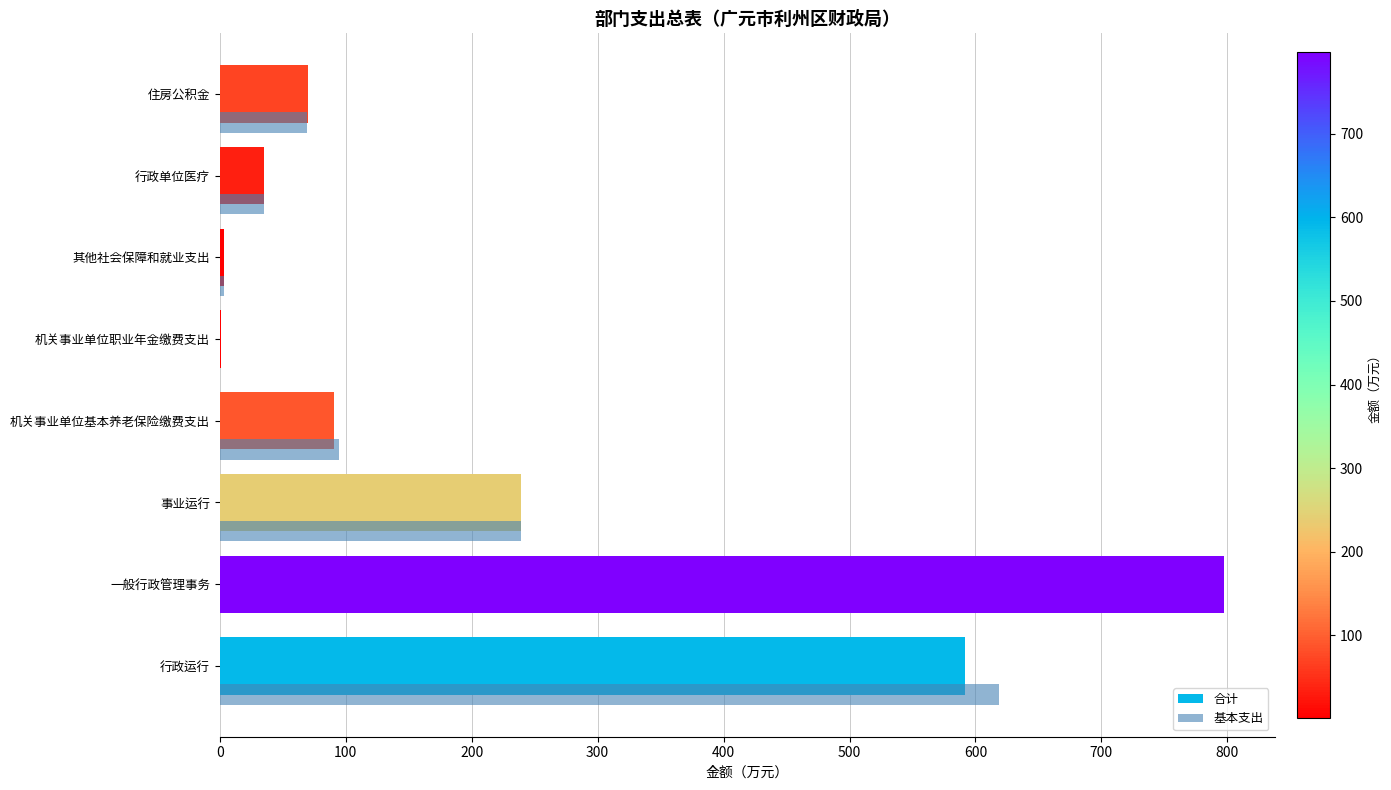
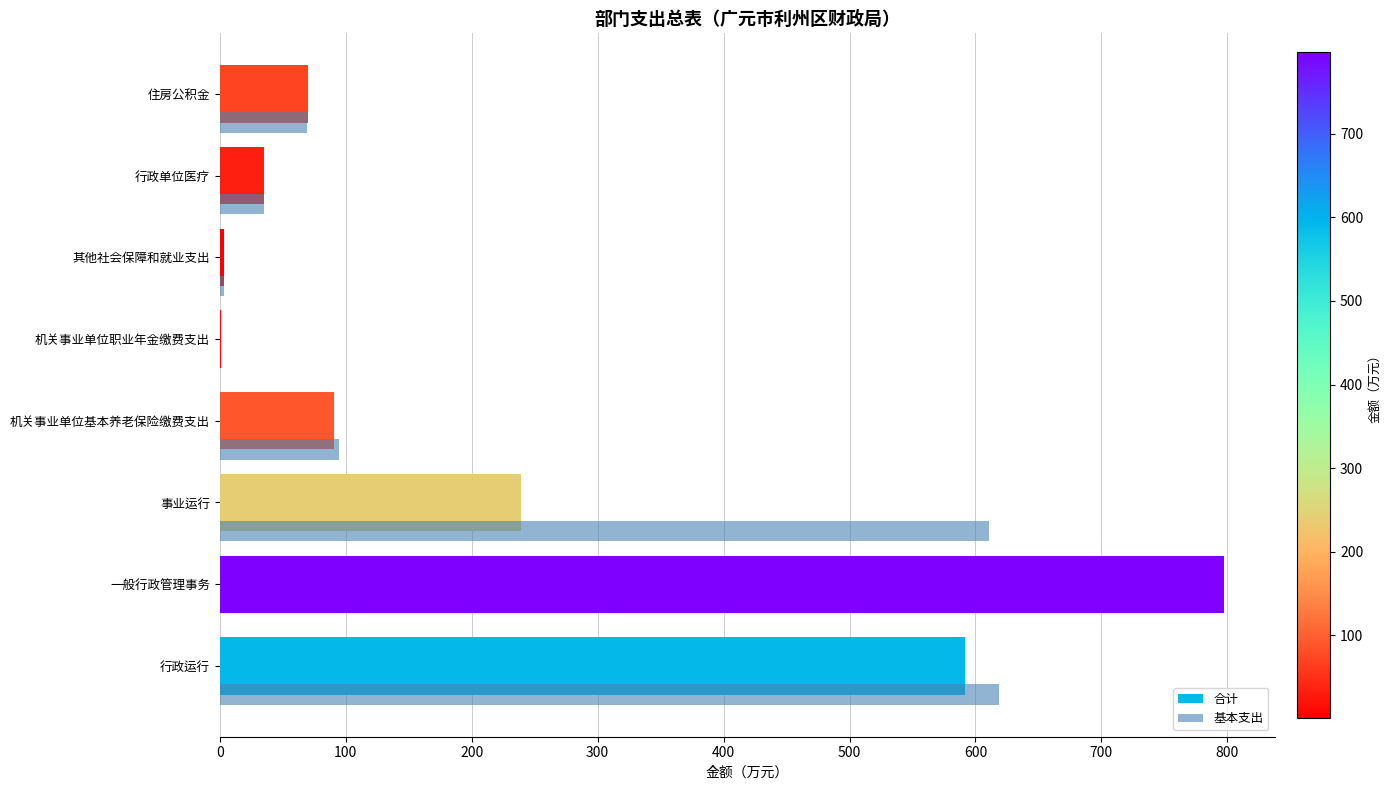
基本支出, 事业运行: 239 -> 611
